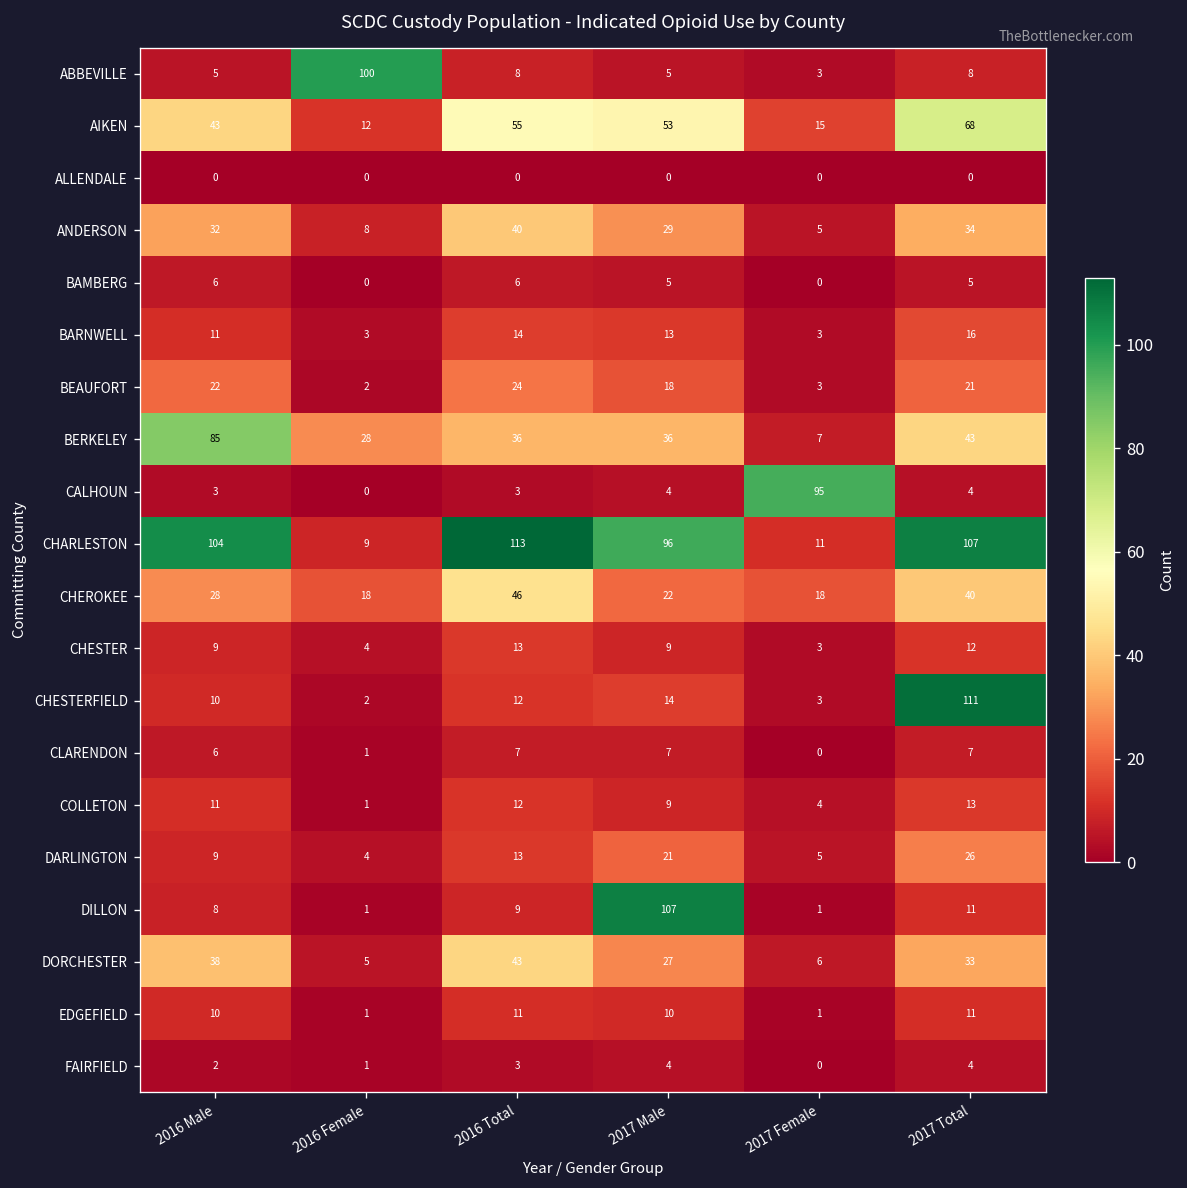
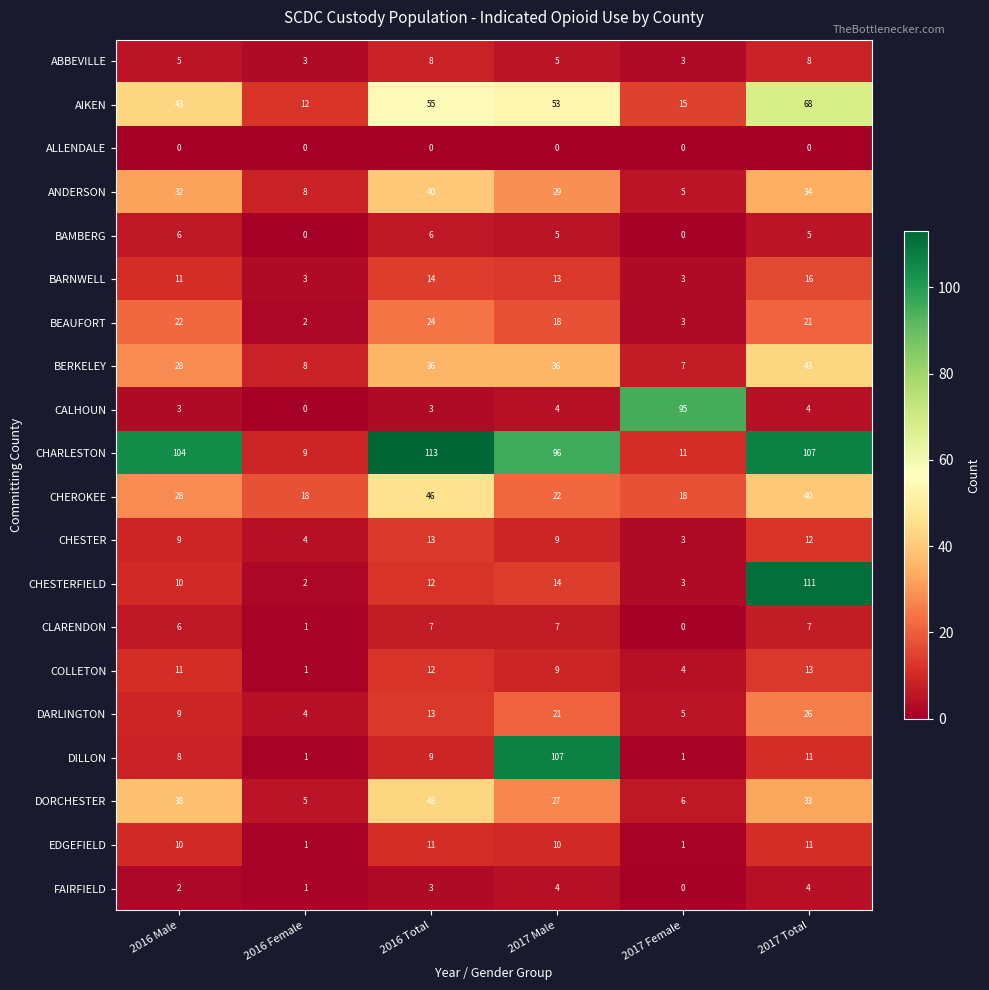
ABBEVILLE, 2016 Female: 100 -> 3
BERKELEY, 2016 Male: 85 -> 28
BERKELEY, 2016 Female: 28 -> 8
